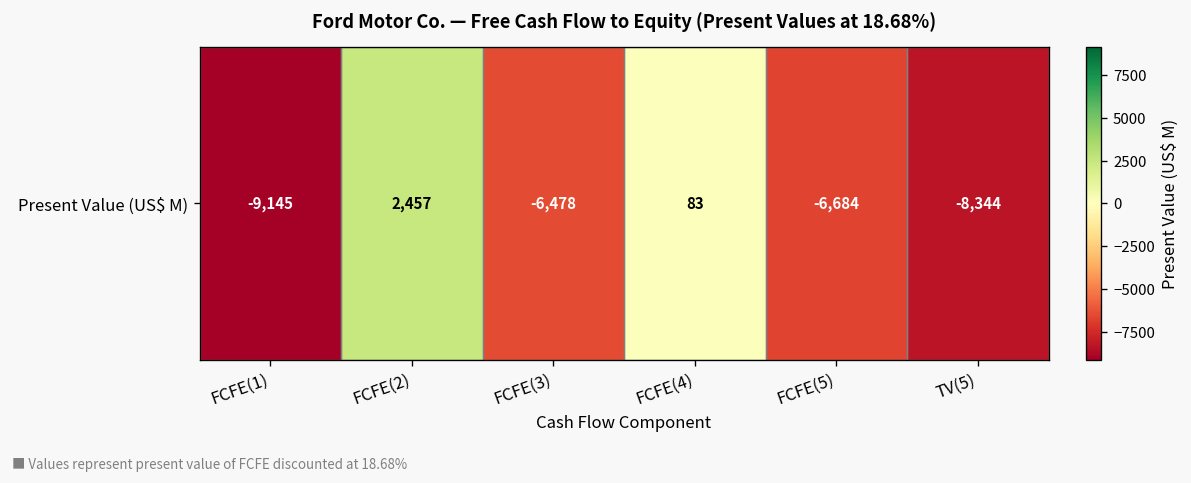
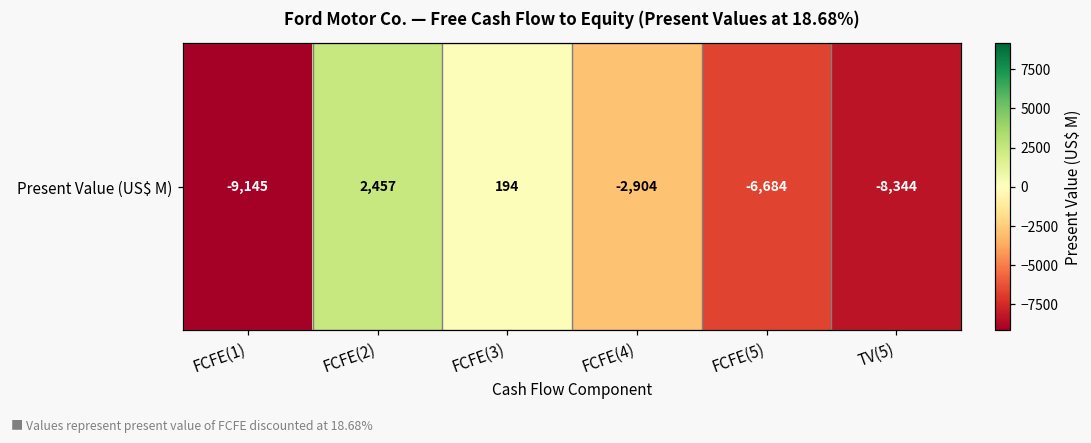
Present Value (US$ M), FCFE(3): -6,478 -> 194
Present Value (US$ M), FCFE(4): 83 -> -2,904
